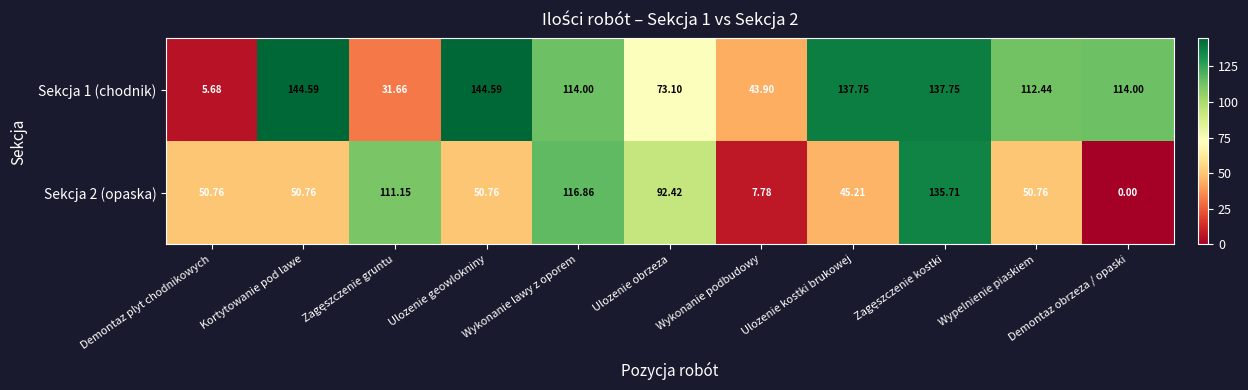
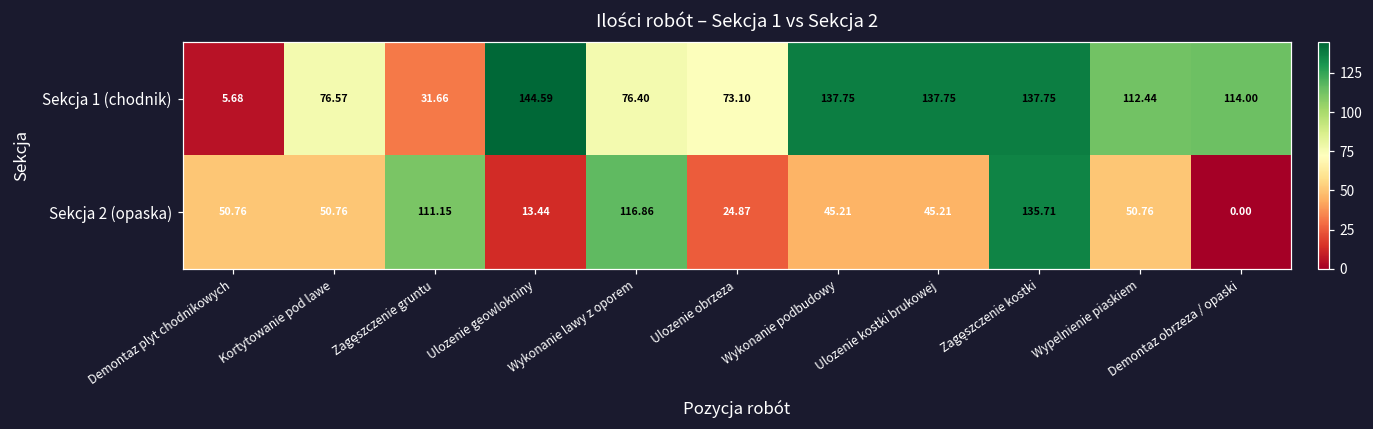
Sekcja 1 (chodnik), Kortytowanie pod lawe: 144.59 -> 76.57
Sekcja 1 (chodnik), Wykonanie lawy z oporem: 114.00 -> 76.40
Sekcja 1 (chodnik), Wykonanie podbudowy: 43.90 -> 137.75
Sekcja 2 (opaska), Ulozenie geowlokniny: 50.76 -> 13.44
Sekcja 2 (opaska), Ulozenie obrzeza: 92.42 -> 24.87
Sekcja 2 (opaska), Wykonanie podbudowy: 7.78 -> 45.21
